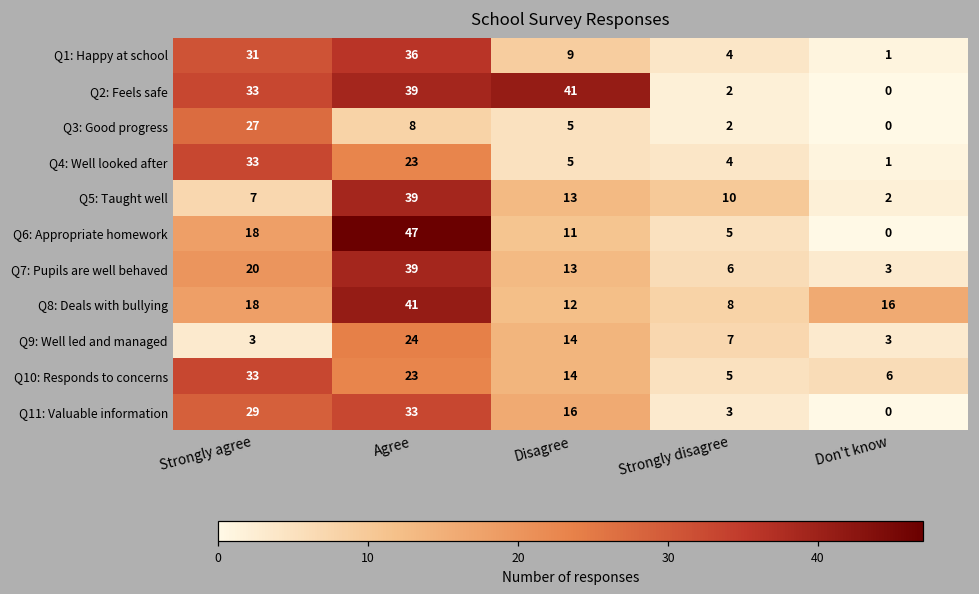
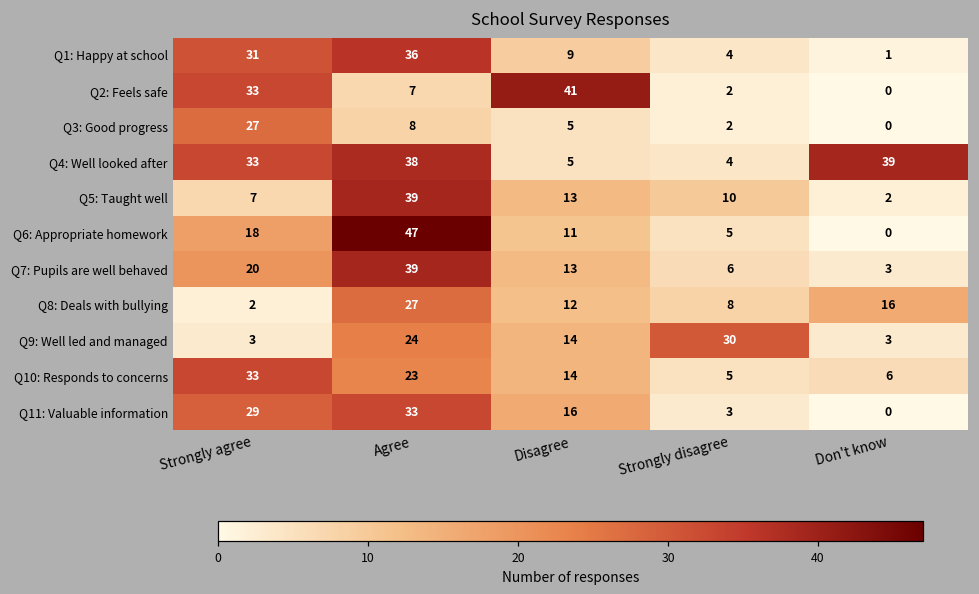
Q2: Feels safe, Agree: 39 -> 7
Q4: Well looked after, Agree: 23 -> 38
Q4: Well looked after, Don't know: 1 -> 39
Q8: Deals with bullying, Strongly agree: 18 -> 2
Q8: Deals with bullying, Agree: 41 -> 27
Q9: Well led and managed, Strongly disagree: 7 -> 30
